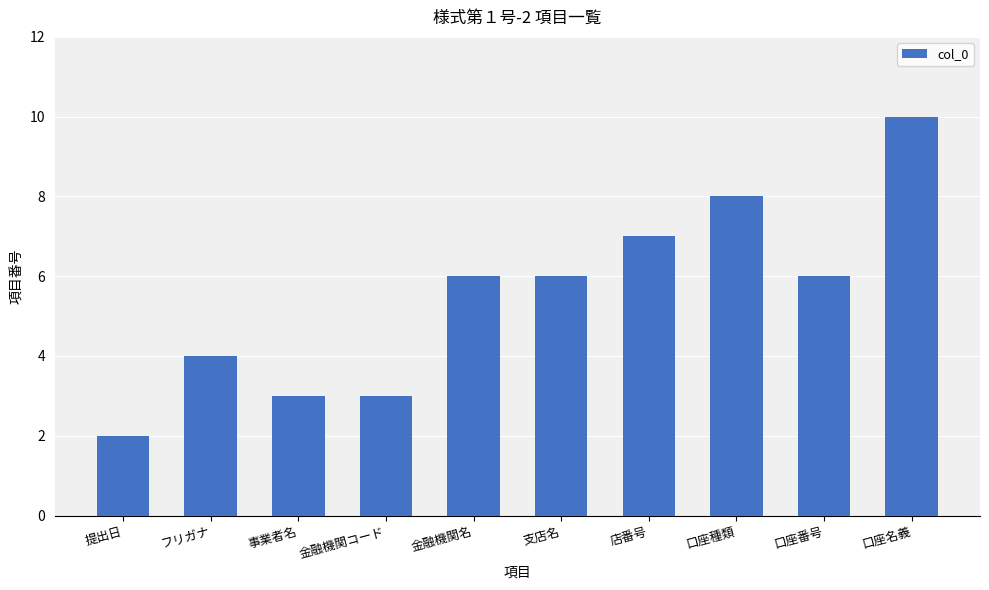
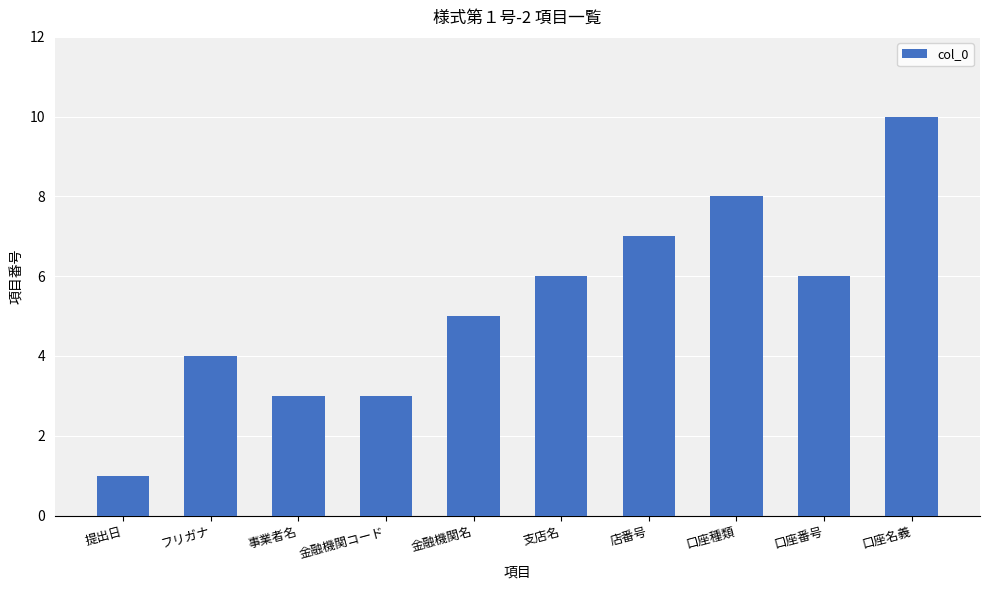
提出日: 2 -> 1
金融機関名: 6 -> 5
